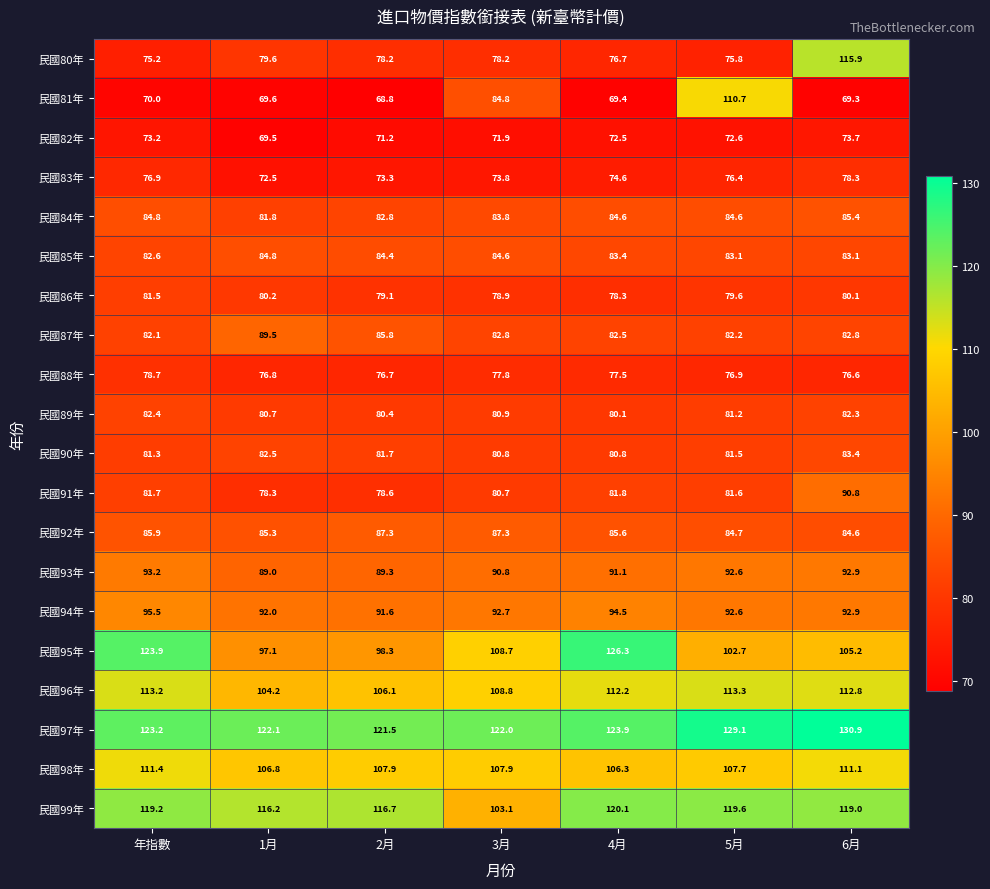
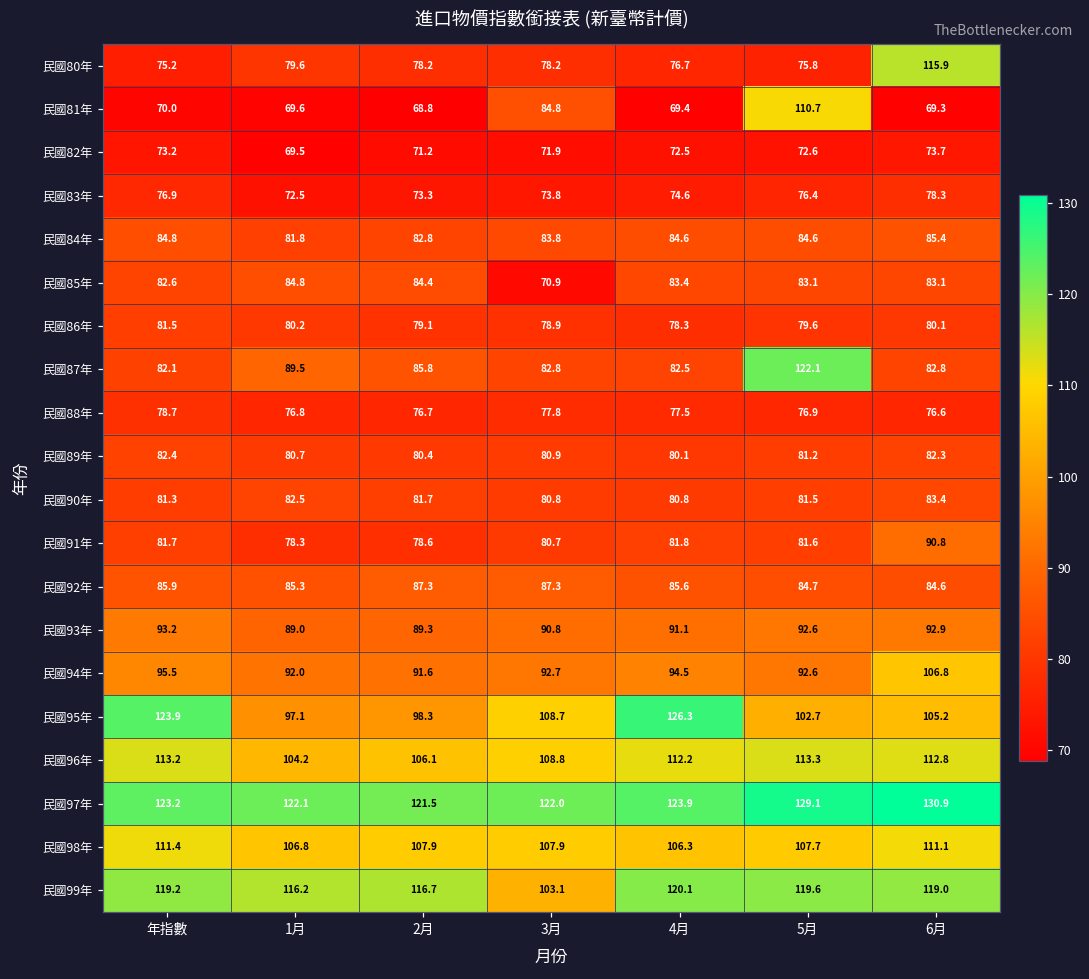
民國85年, 3月: 84.6 -> 70.9
民國87年, 5月: 82.2 -> 122.1
民國94年, 6月: 92.9 -> 106.8
